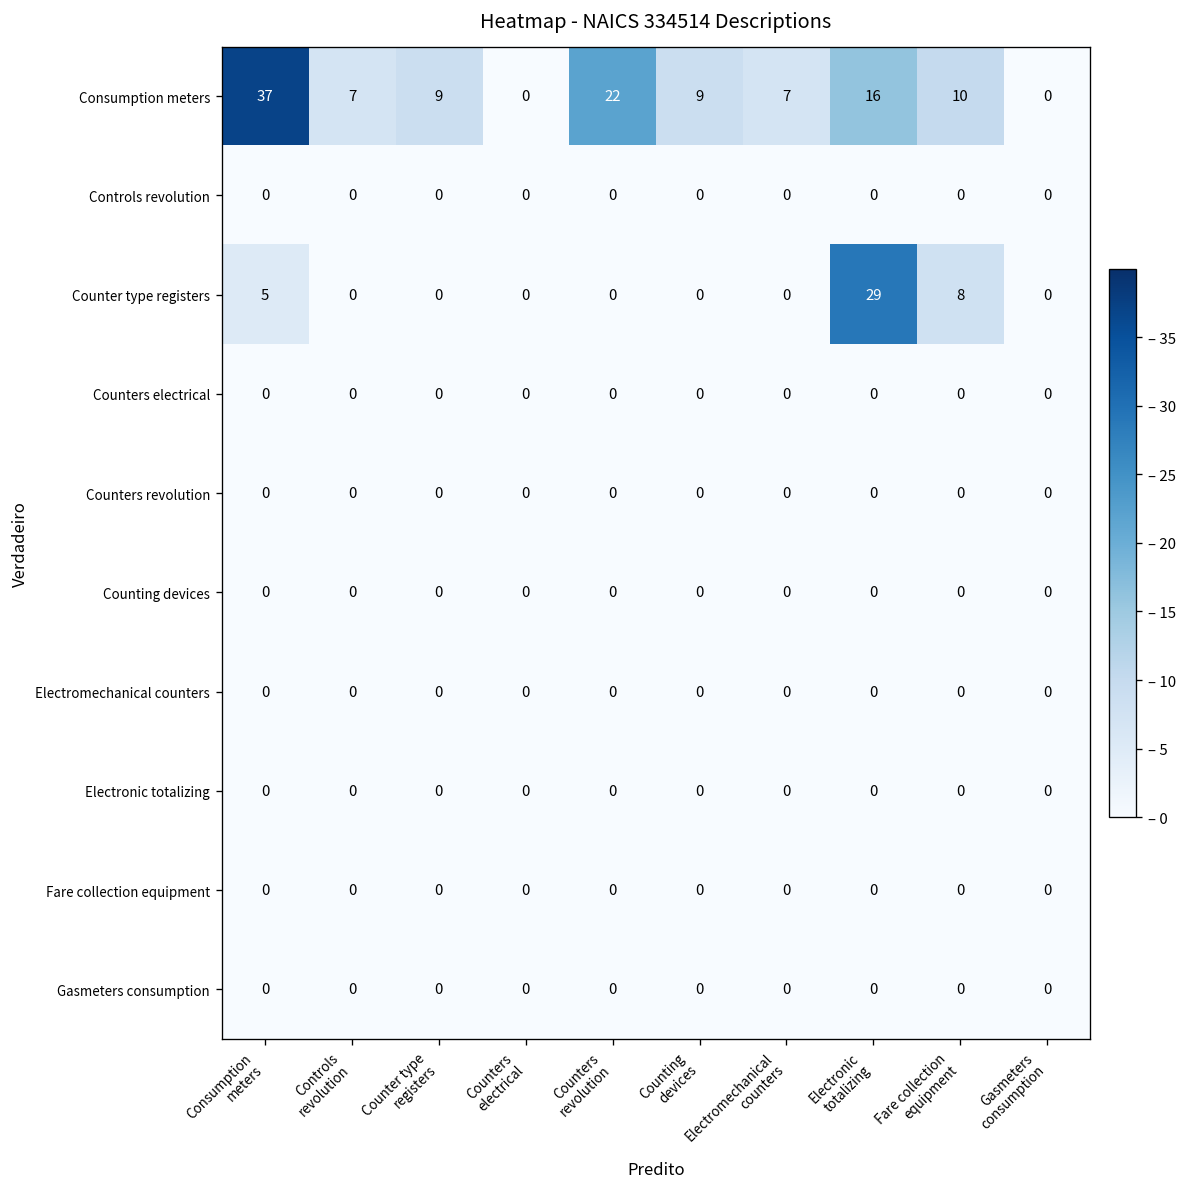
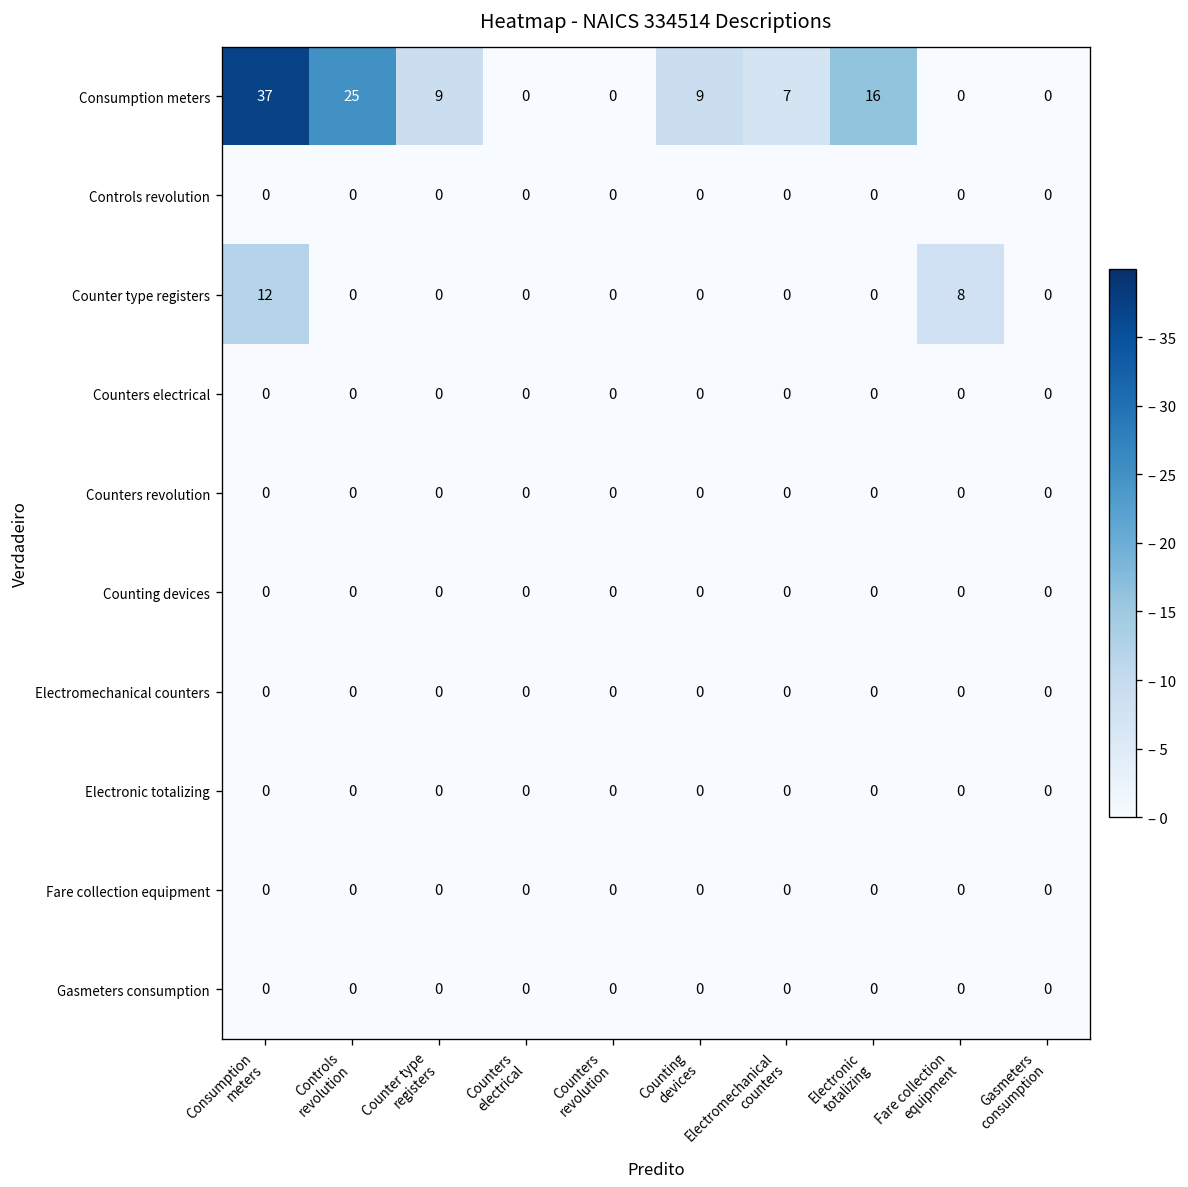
Consumption meters, Controls revolution: 7 -> 25
Consumption meters, Counters revolution: 22 -> 0
Consumption meters, Fare collection equipment: 10 -> 0
Counter type registers, Consumption meters: 5 -> 12
Counter type registers, Electronic totalizing: 29 -> 0
